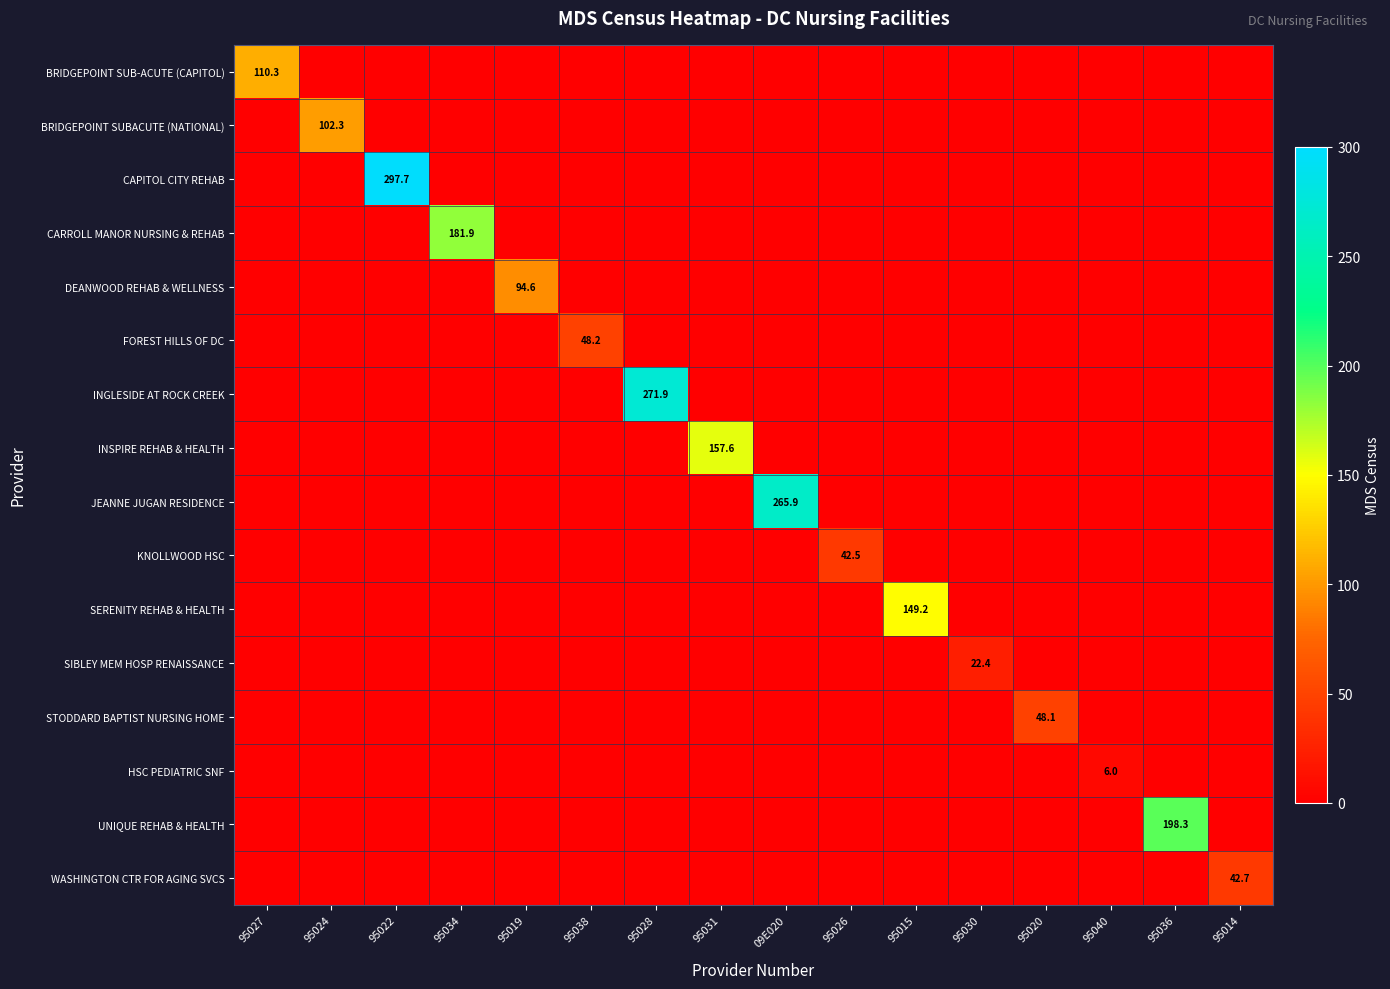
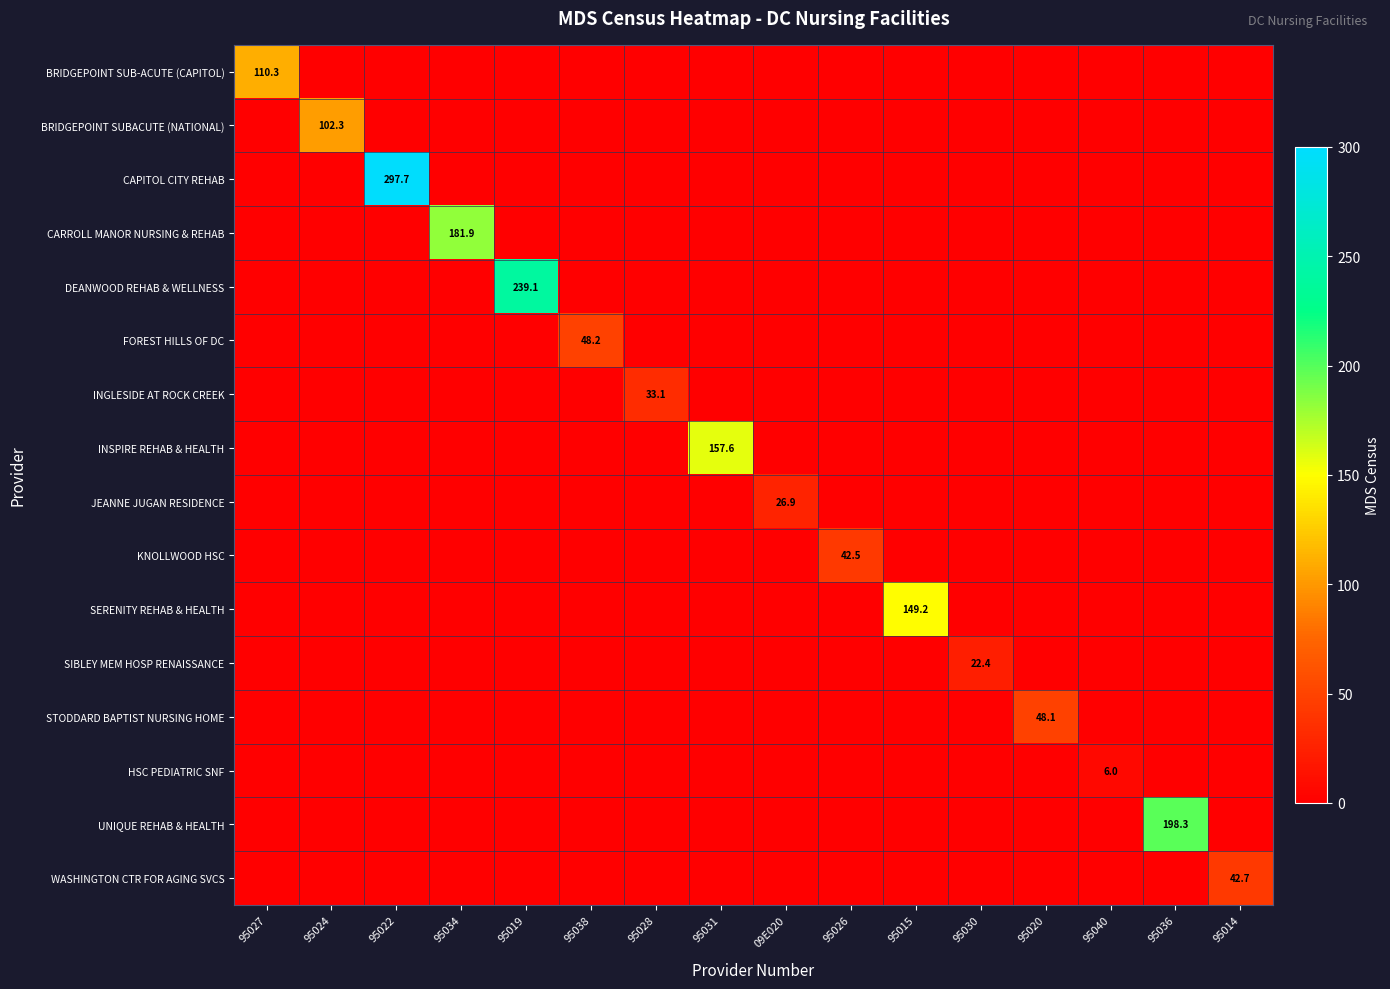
DEANWOOD REHAB & WELLNESS, 95019: 94.6 -> 239.1
INGLESIDE AT ROCK CREEK, 95028: 271.9 -> 33.1
JEANNE JUGAN RESIDENCE, 09E020: 265.9 -> 26.9
